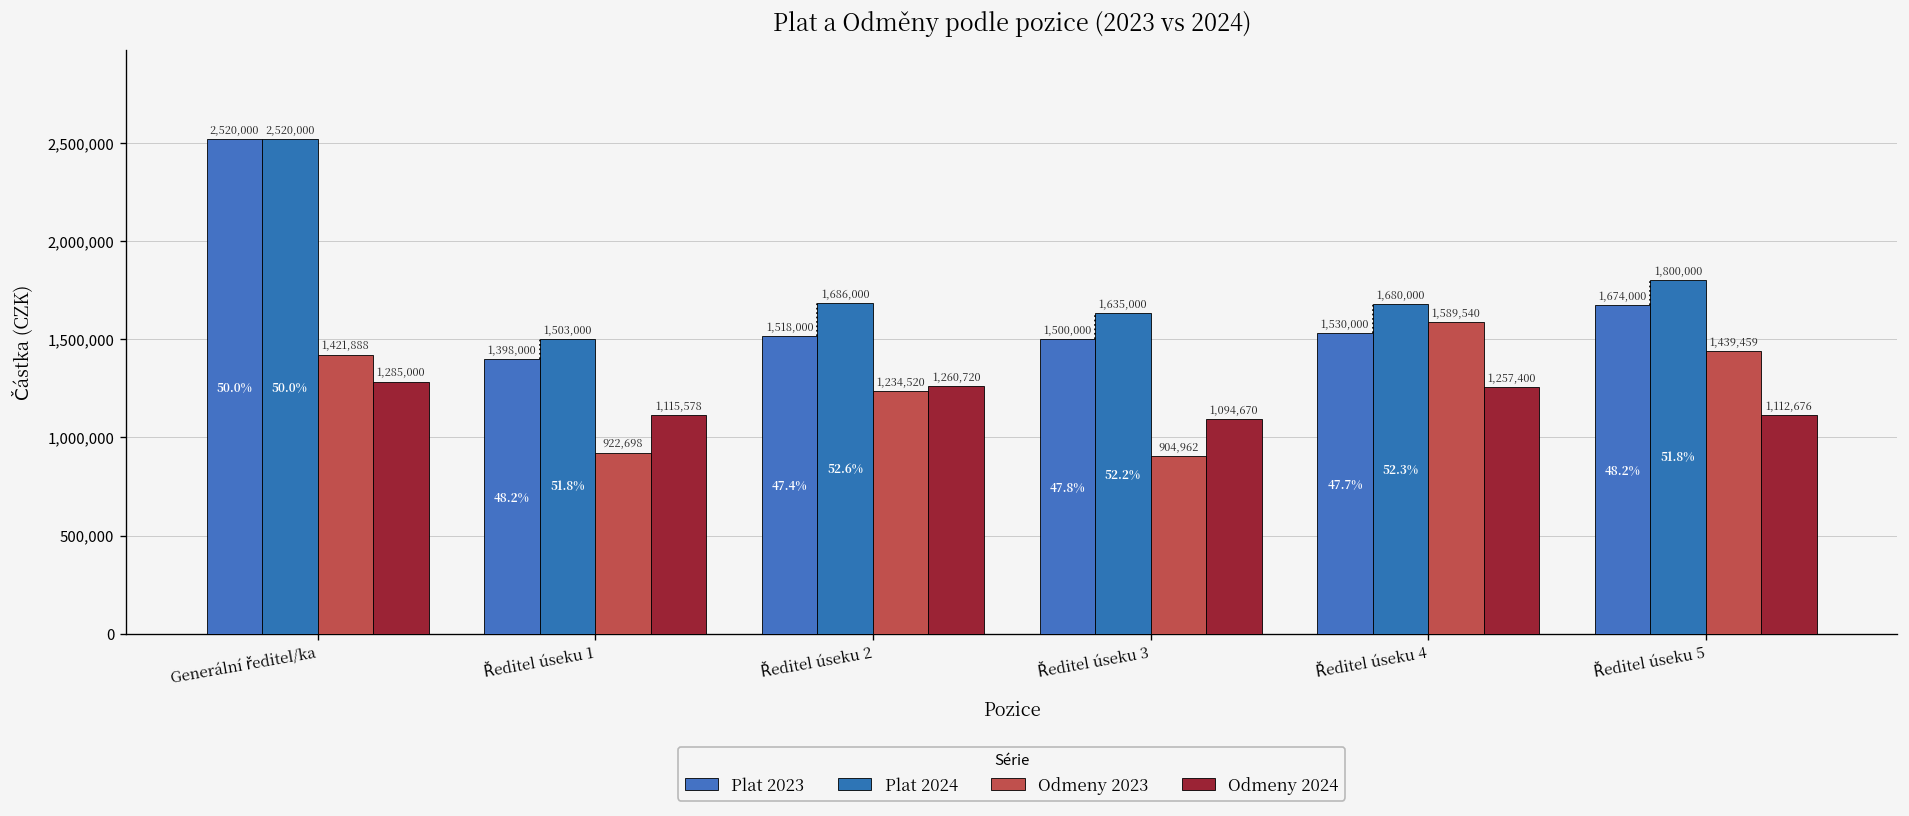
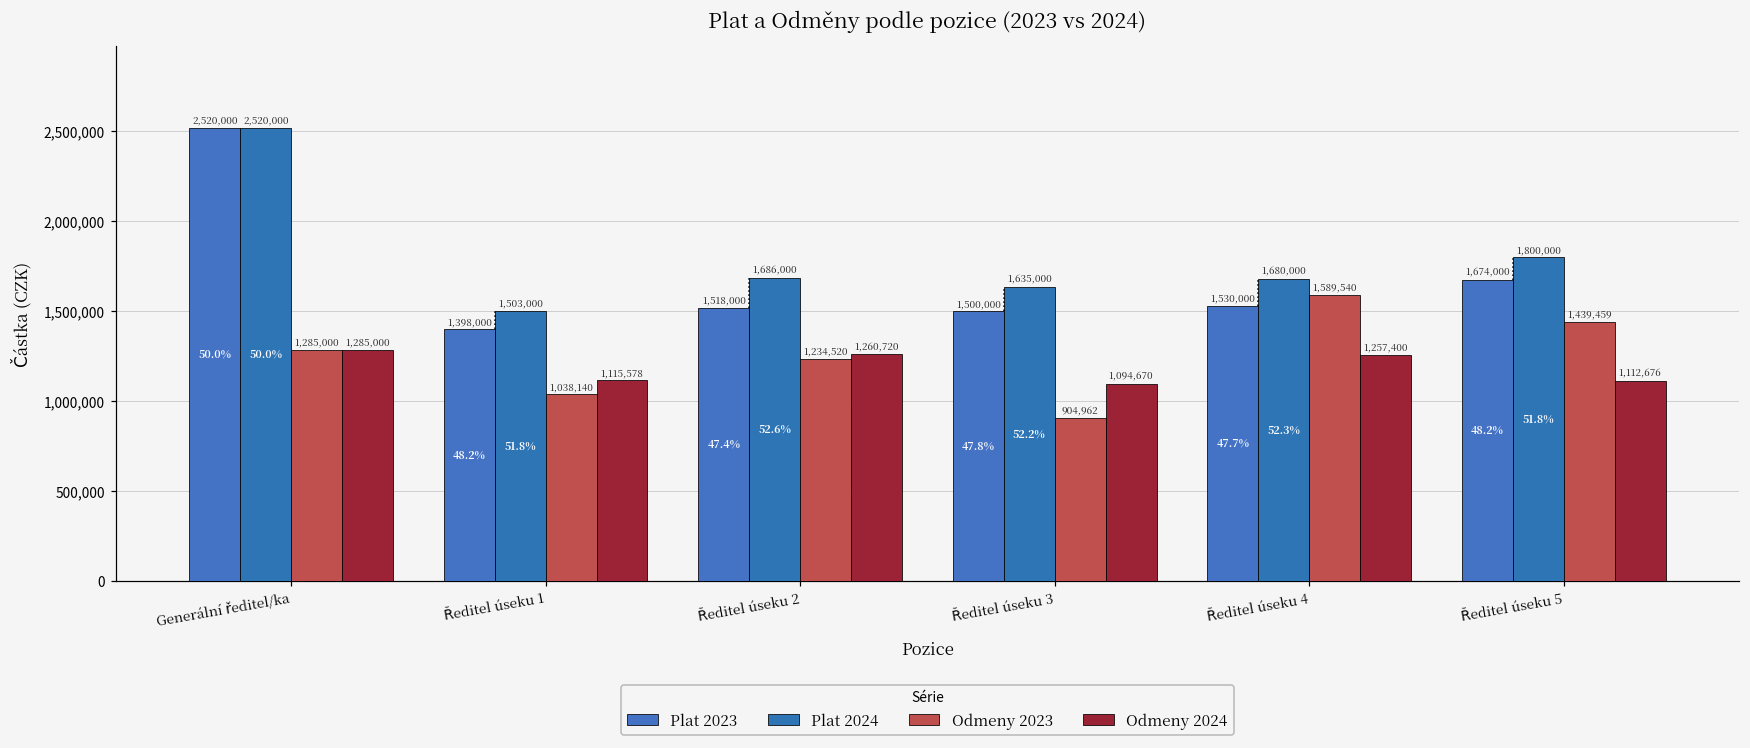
Odmeny 2023, Generální ředitel/ka: 1,421,888 -> 1,285,000
Odmeny 2023, Ředitel úseku 1: 922,698 -> 1,038,140
